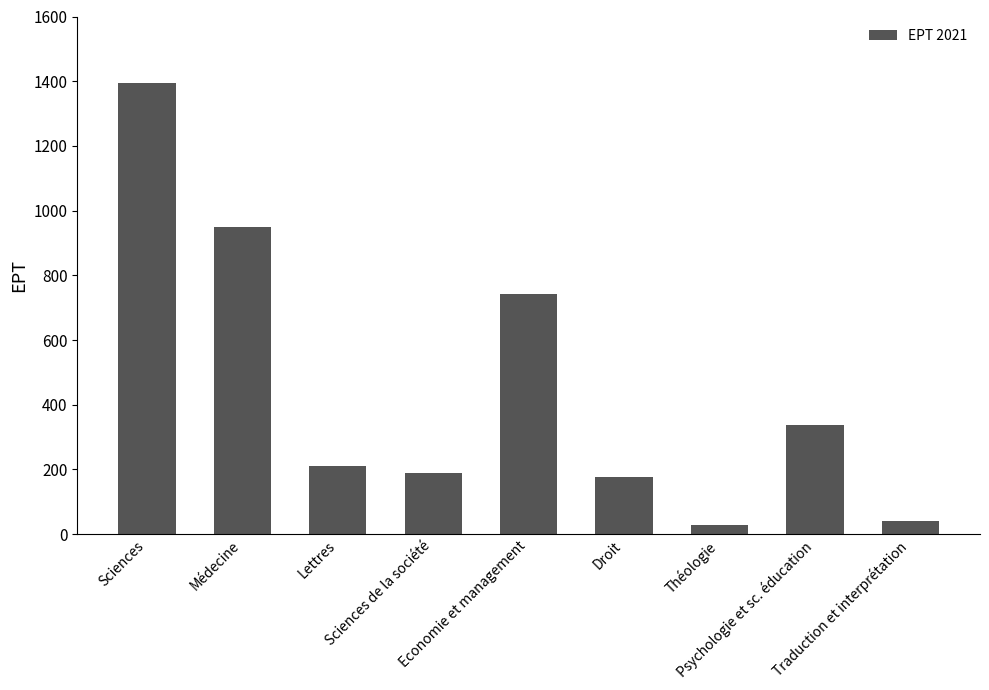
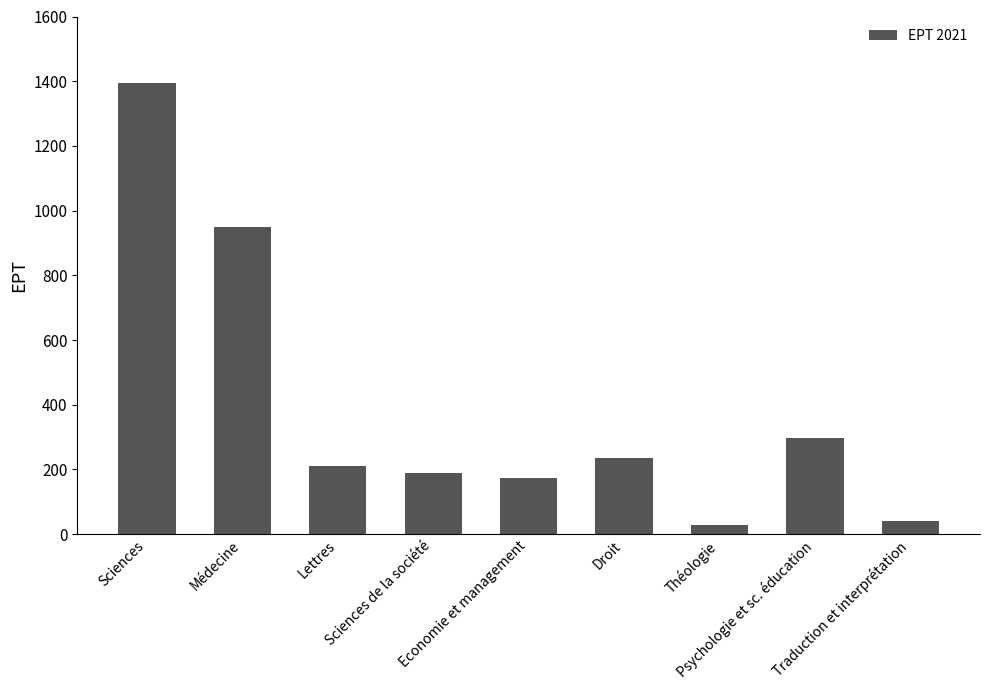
Economie et management: 740 -> 170
Droit: 180 -> 240
Psychologie et sc. éducation: 340 -> 300
